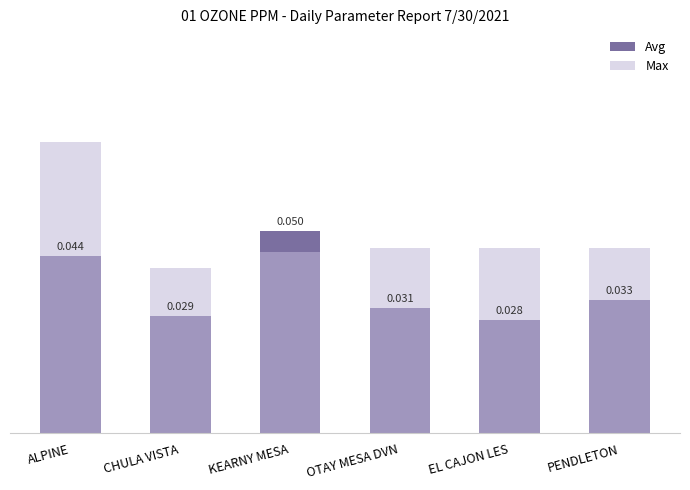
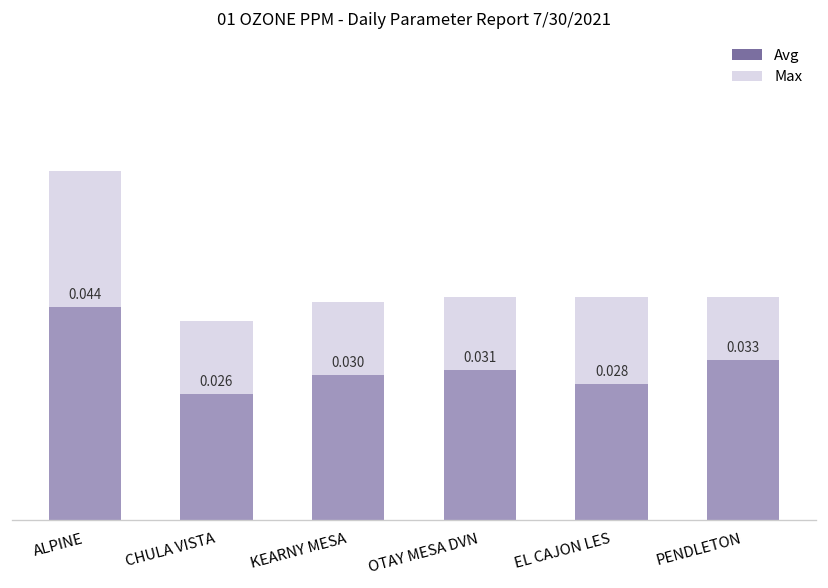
Avg, CHULA VISTA: 0.029 -> 0.026
Avg, KEARNY MESA: 0.050 -> 0.030
